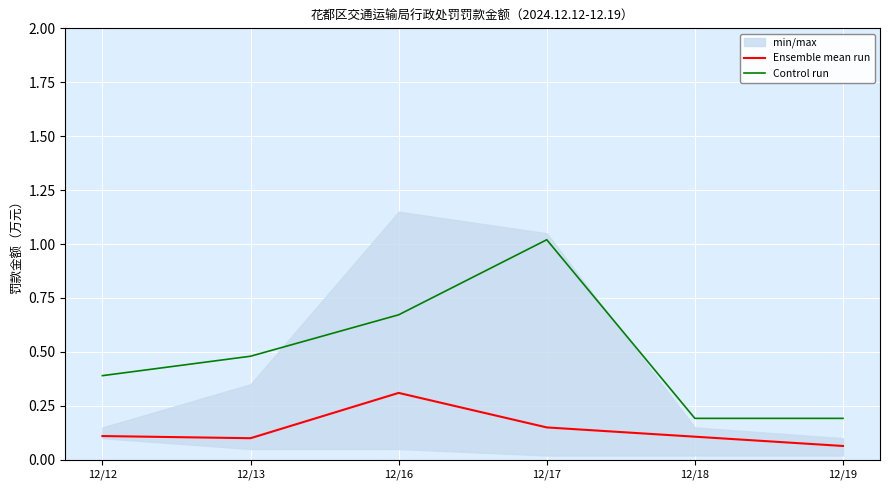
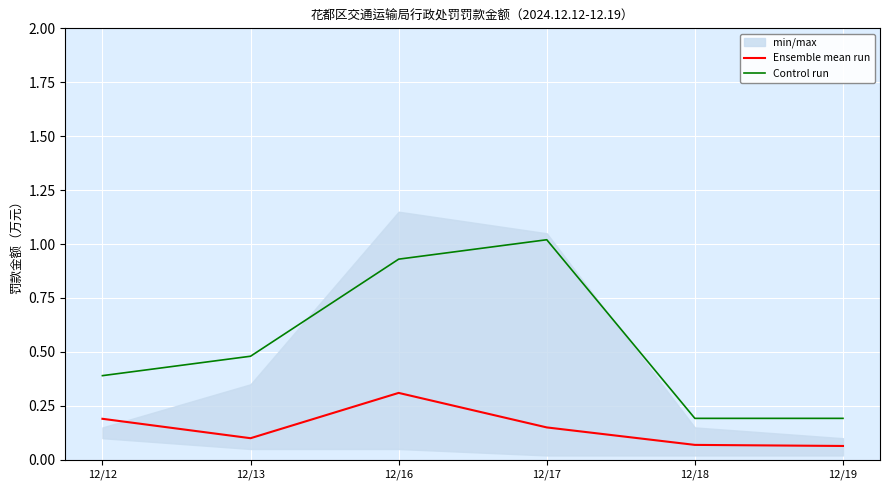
Ensemble mean run, 12/12: 0.11 -> 0.19
Control run, 12/16: 0.67 -> 0.93
Ensemble mean run, 12/18: 0.11 -> 0.07
